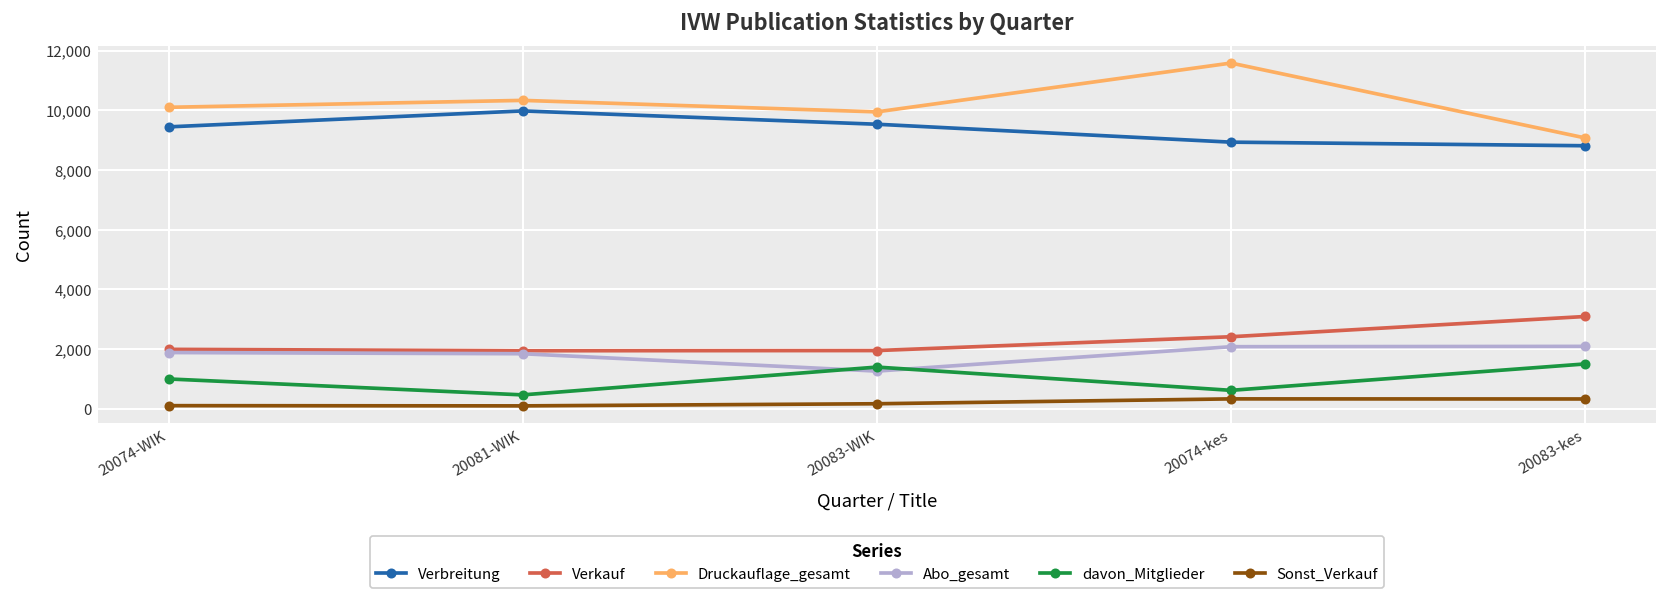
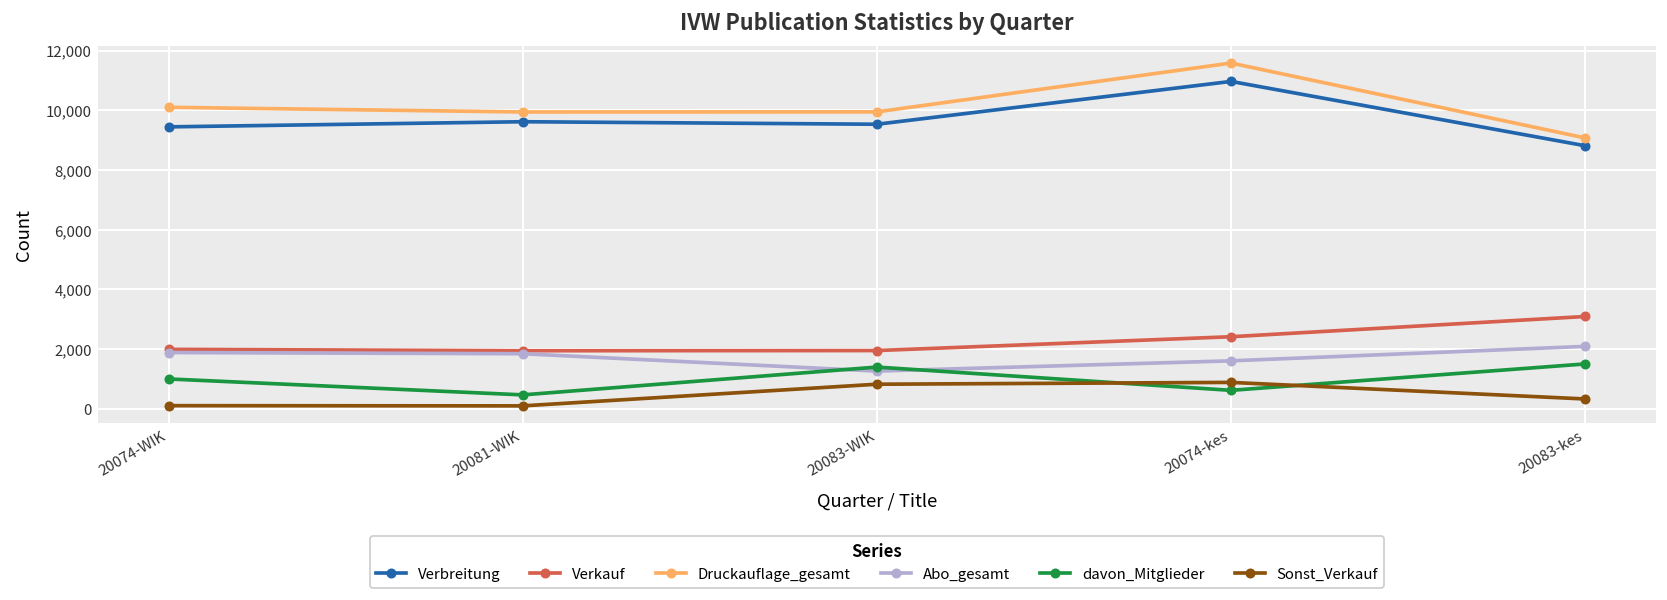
Verbreitung, 20081-WIK: 10,000 -> 9,600
Druckauflage_gesamt, 20081-WIK: 10,300 -> 9,900
Sonst_Verkauf, 20083-WIK: 200 -> 800
Verbreitung, 20074-kes: 8,900 -> 11,000
Abo_gesamt, 20074-kes: 2,100 -> 1,600
Sonst_Verkauf, 20074-kes: 300 -> 900
